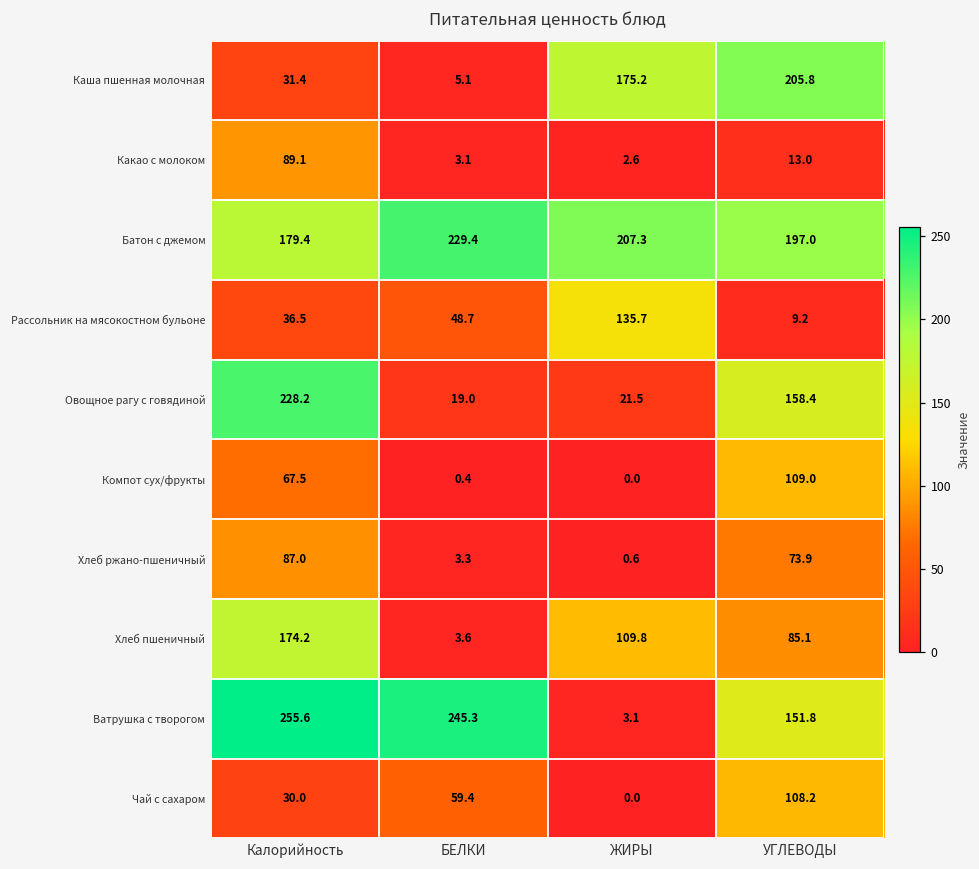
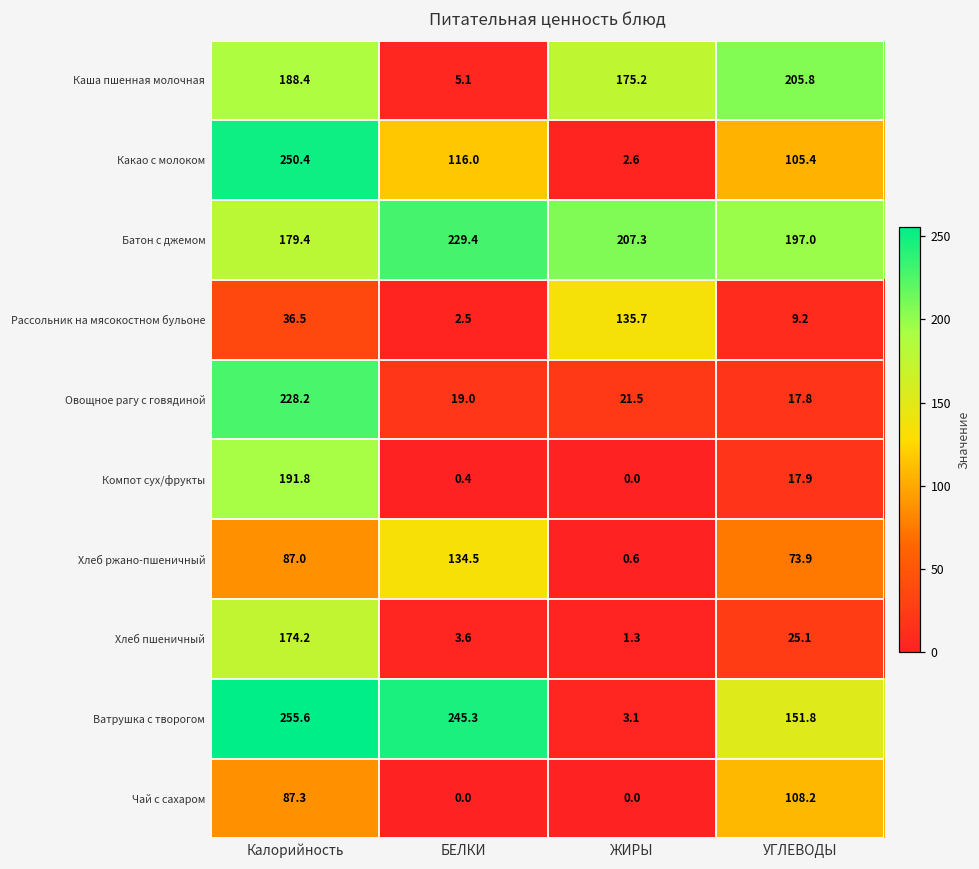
Каша пшенная молочная, Калорийность: 31.4 -> 188.4
Какао с молоком, Калорийность: 89.1 -> 250.4
Какао с молоком, БЕЛКИ: 3.1 -> 116.0
Какао с молоком, УГЛЕВОДЫ: 13.0 -> 105.4
Рассольник на мясокостном бульоне, БЕЛКИ: 48.7 -> 2.5
Овощное рагу с говядиной, УГЛЕВОДЫ: 158.4 -> 17.8
Компот сух/фрукты, Калорийность: 67.5 -> 191.8
Компот сух/фрукты, УГЛЕВОДЫ: 109.0 -> 17.9
Хлеб ржано-пшеничный, БЕЛКИ: 3.3 -> 134.5
Хлеб пшеничный, ЖИРЫ: 109.8 -> 1.3
Хлеб пшеничный, УГЛЕВОДЫ: 85.1 -> 25.1
Чай с сахаром, Калорийность: 30.0 -> 87.3
Чай с сахаром, БЕЛКИ: 59.4 -> 0.0
